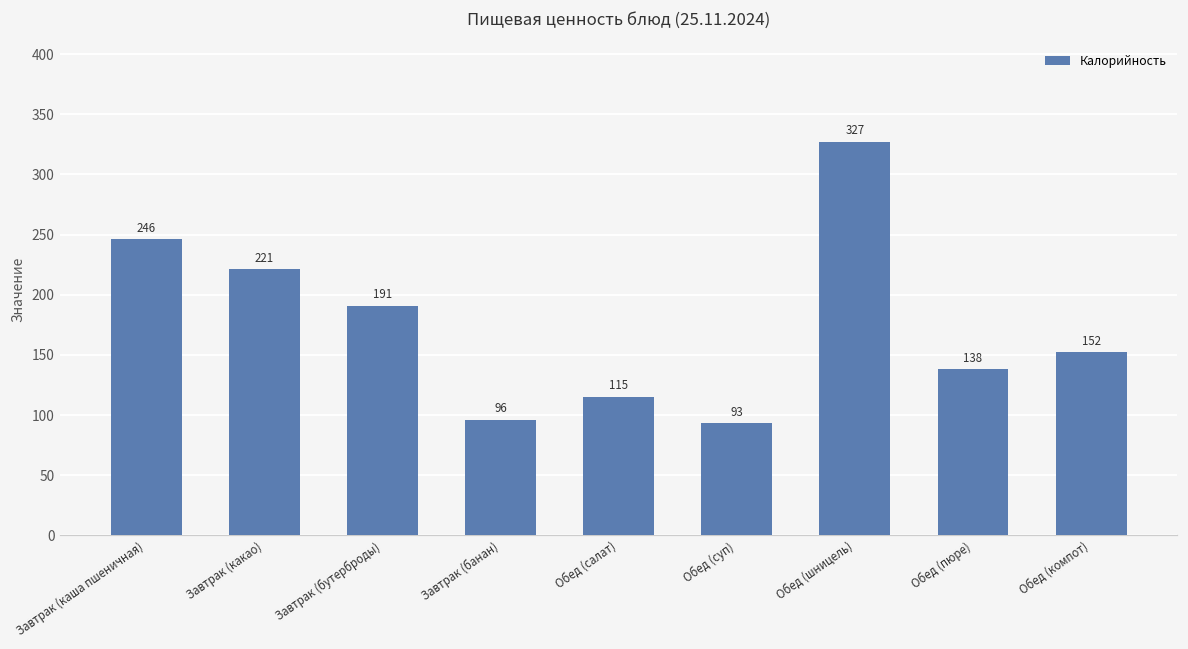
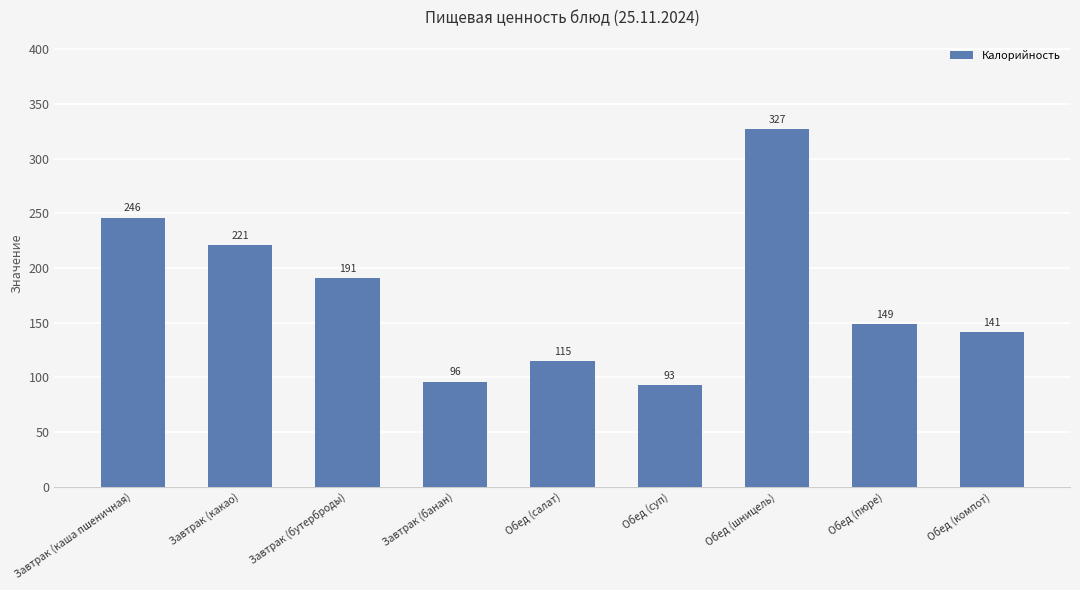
Обед (пюре): 138 -> 149
Обед (компот): 152 -> 141
